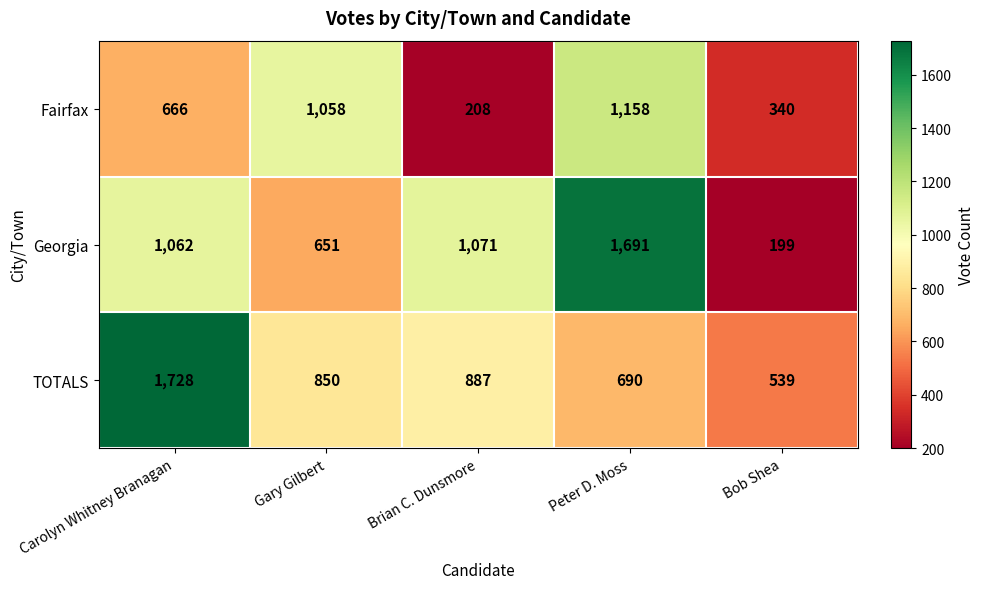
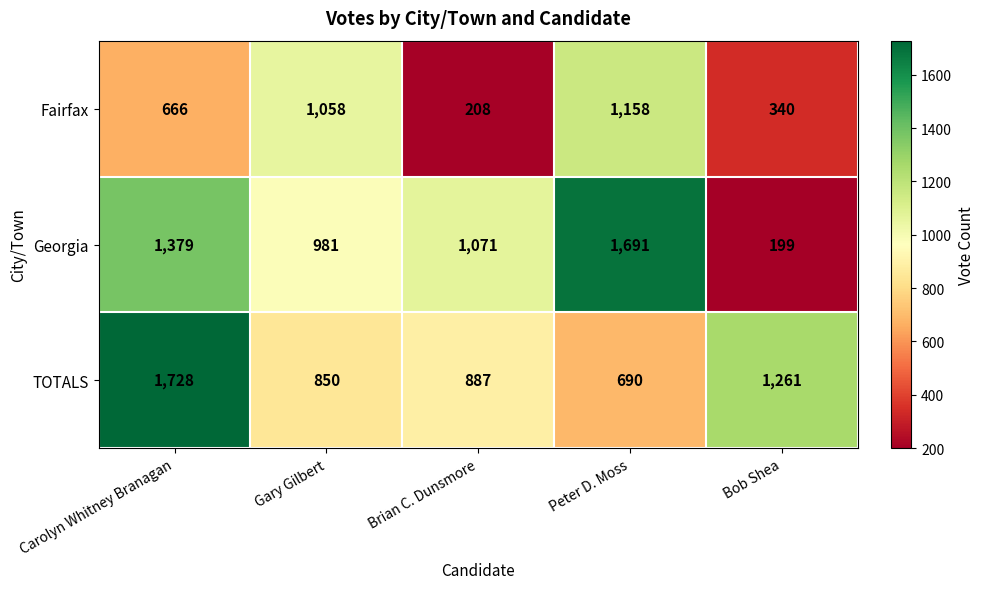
Georgia, Carolyn Whitney Branagan: 1,062 -> 1,379
Georgia, Gary Gilbert: 651 -> 981
TOTALS, Bob Shea: 539 -> 1,261
